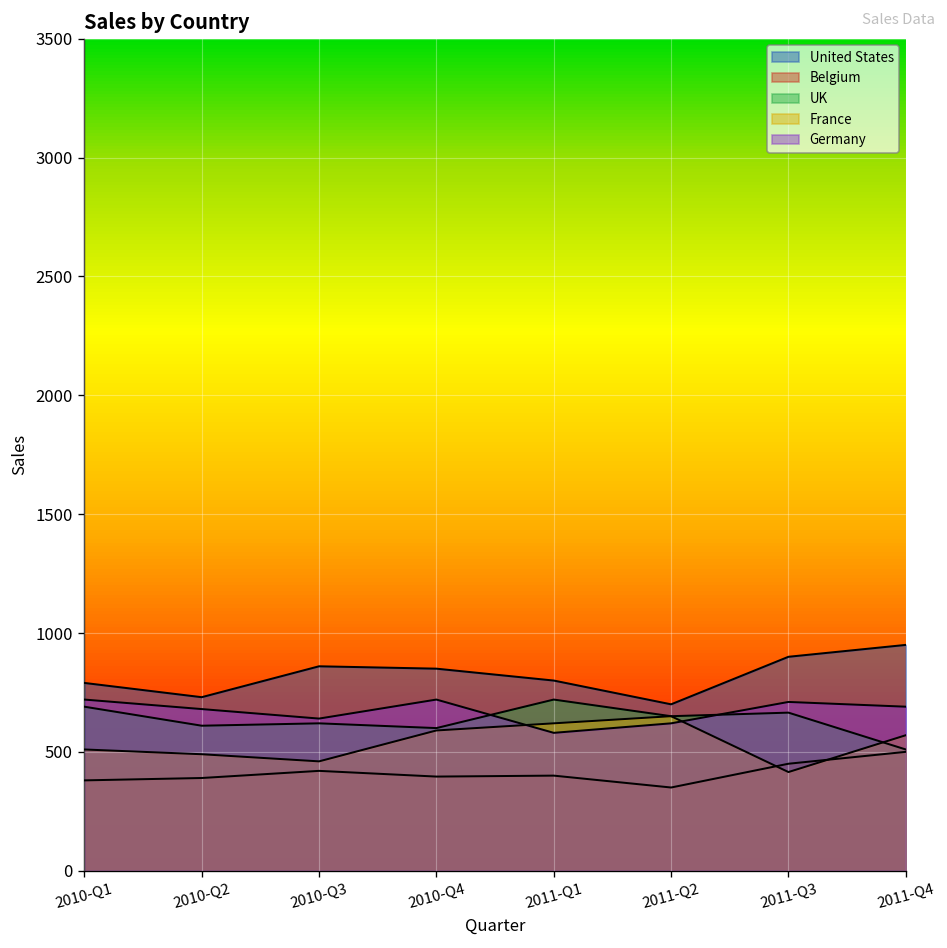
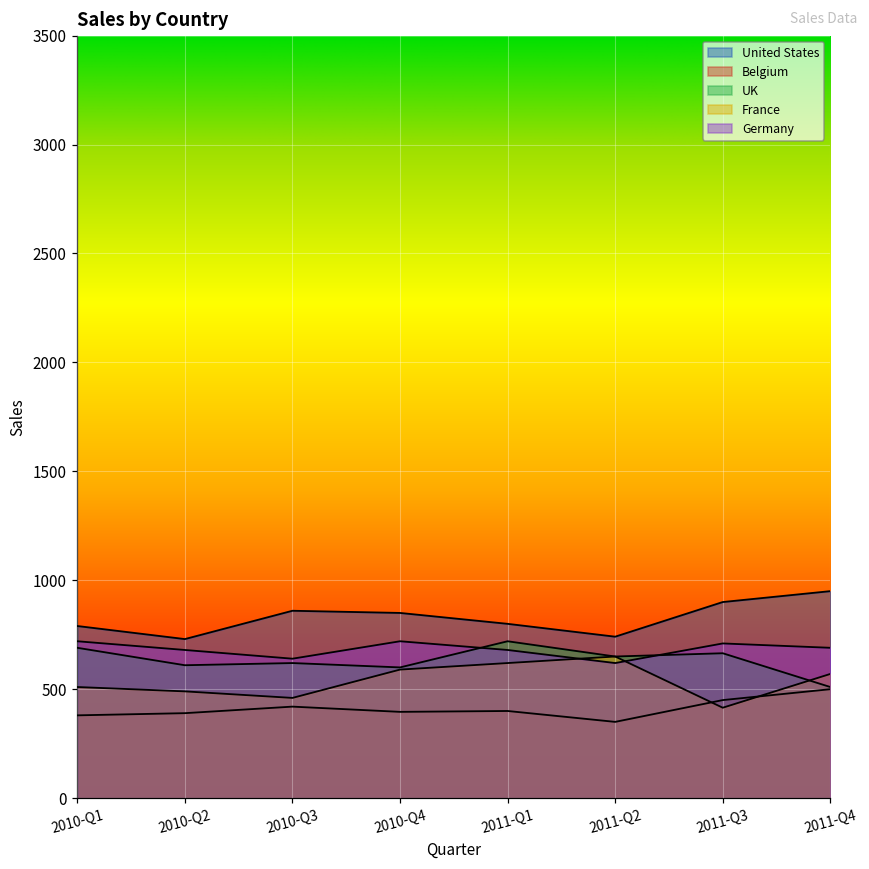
Germany, 2011-Q1: 580 -> 680
United States, 2011-Q2: 700 -> 740
